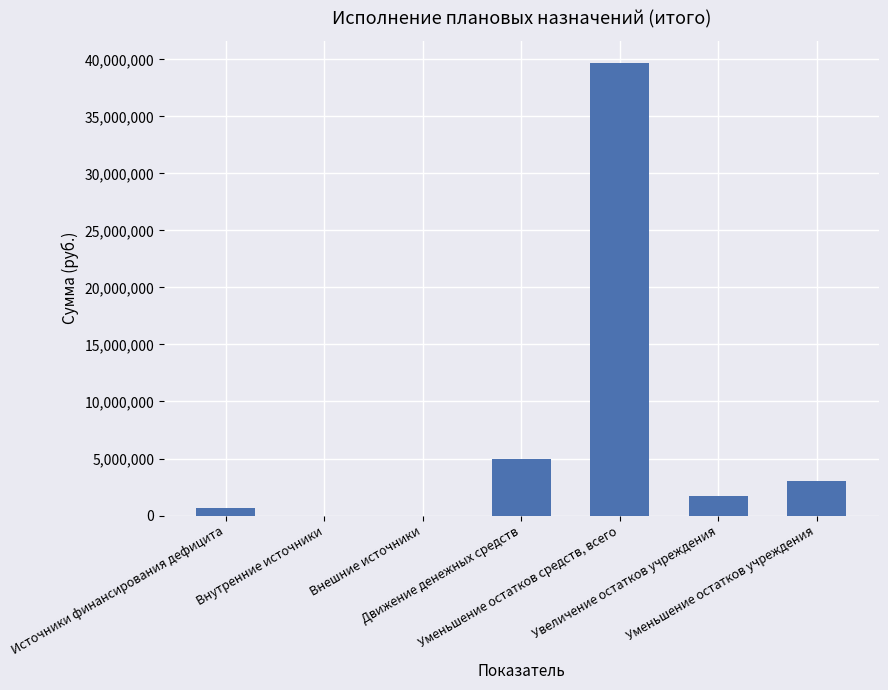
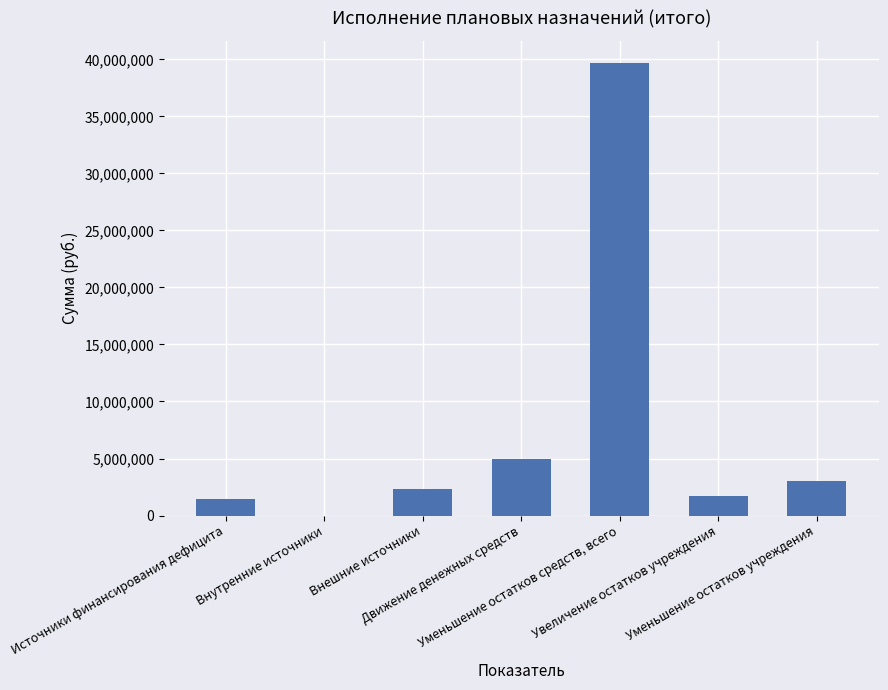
Источники финансирования дефицита: 700,000 -> 1,400,000
Внешние источники: 0 -> 2,300,000
